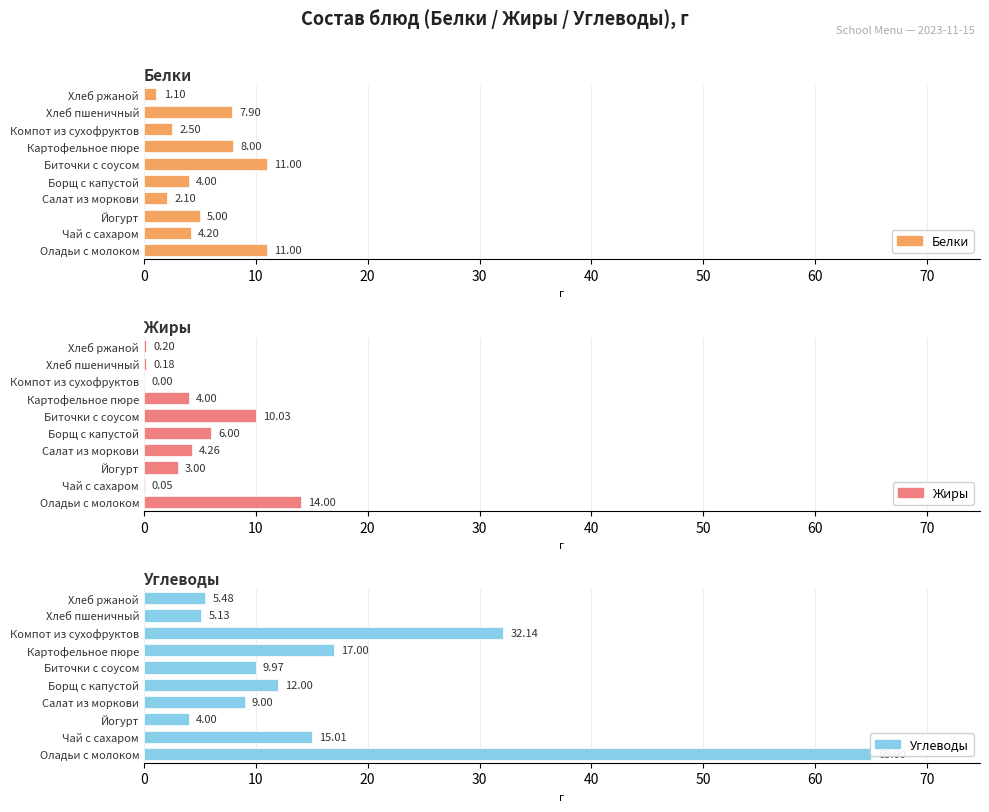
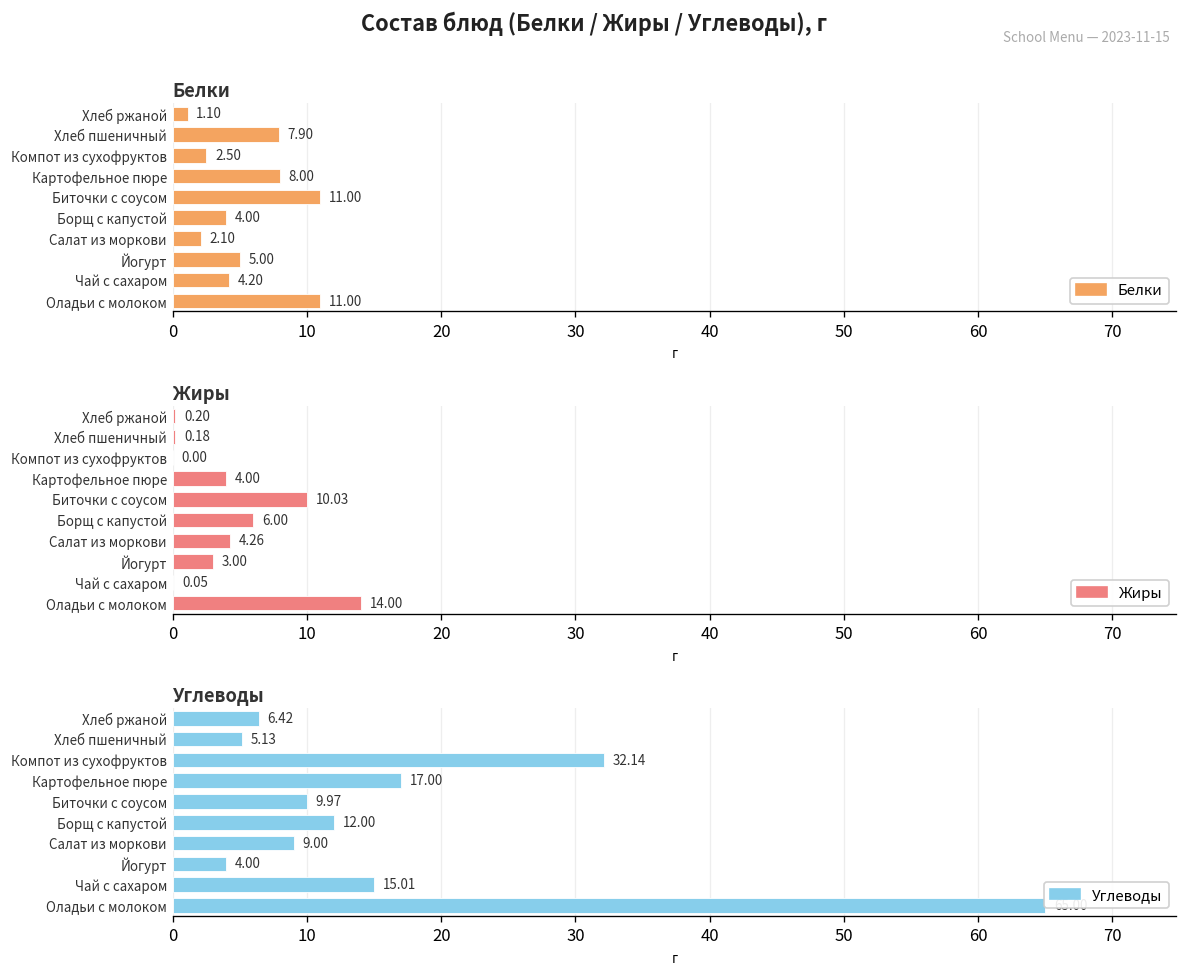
Углеводы, Хлеб ржаной: 5.48 -> 6.42
